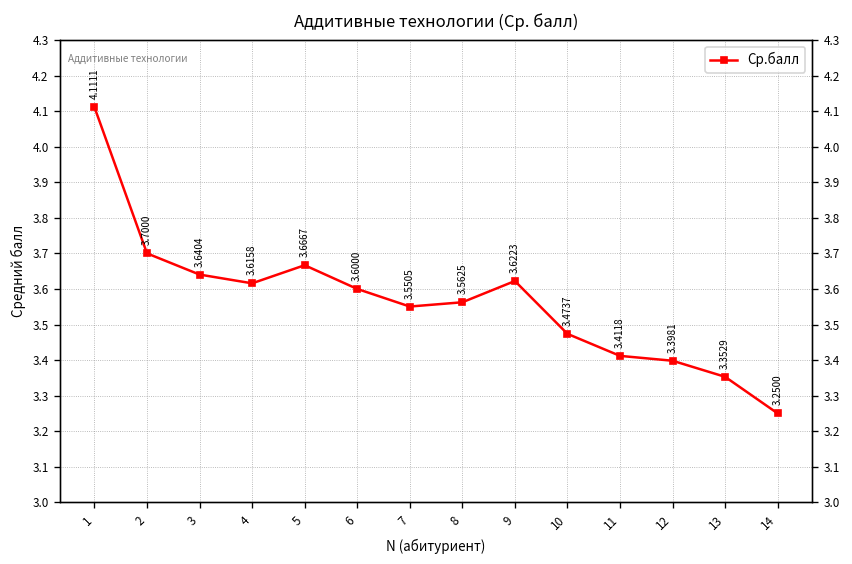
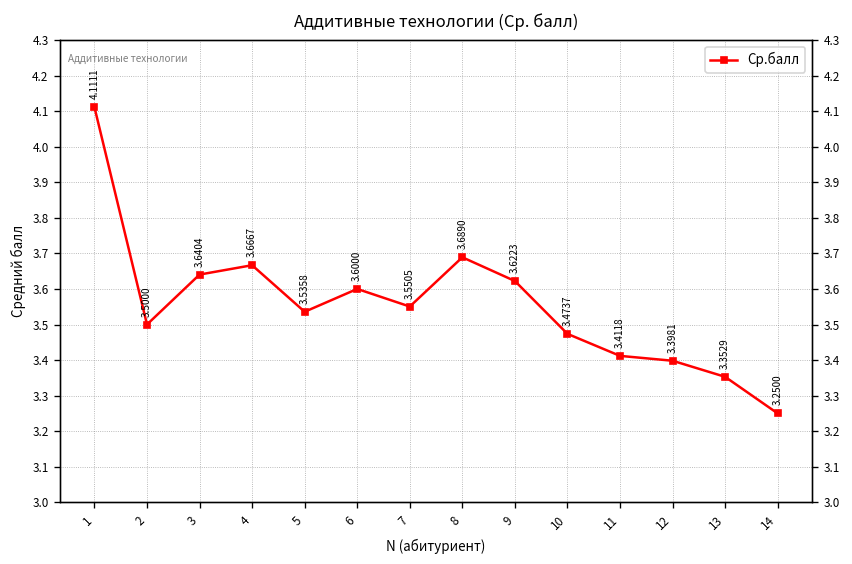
2: 3.7000 -> 3.5000
4: 3.6158 -> 3.6667
5: 3.6667 -> 3.5358
8: 3.5625 -> 3.6890
